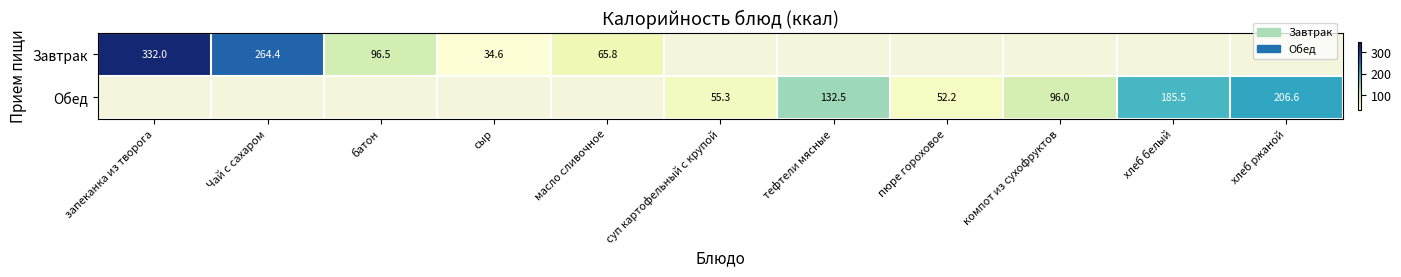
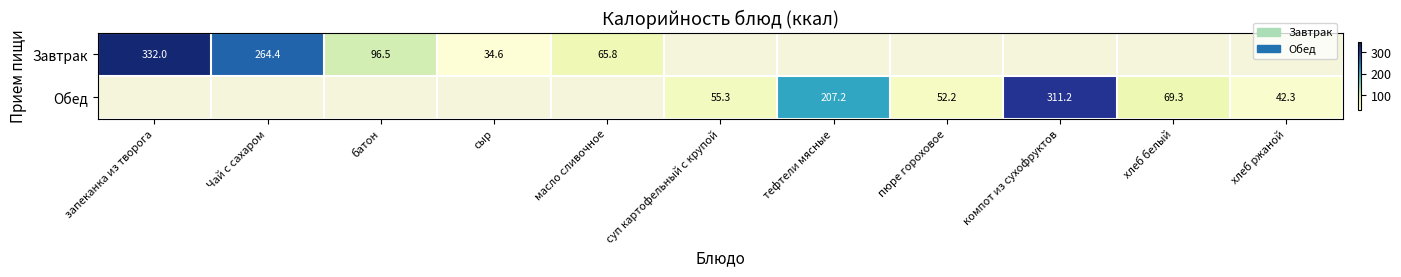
Обед, тефтели мясные: 132.5 -> 207.2
Обед, компот из сухофруктов: 96.0 -> 311.2
Обед, хлеб белый: 185.5 -> 69.3
Обед, хлеб ржаной: 206.6 -> 42.3
